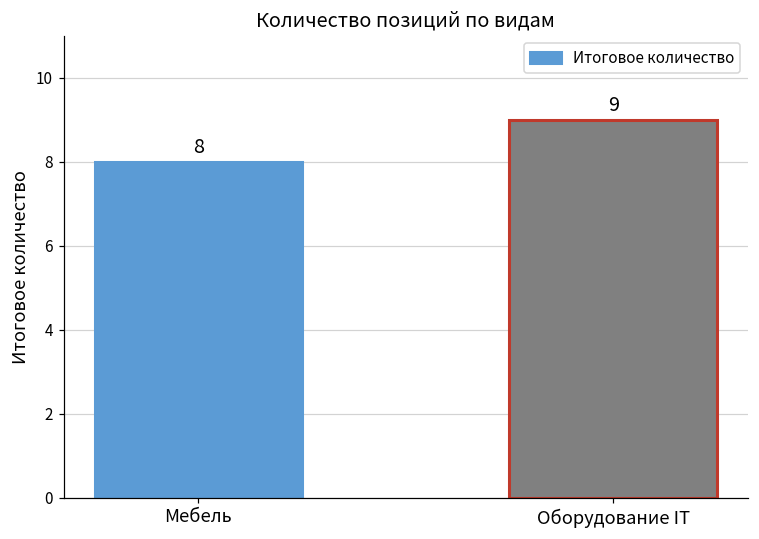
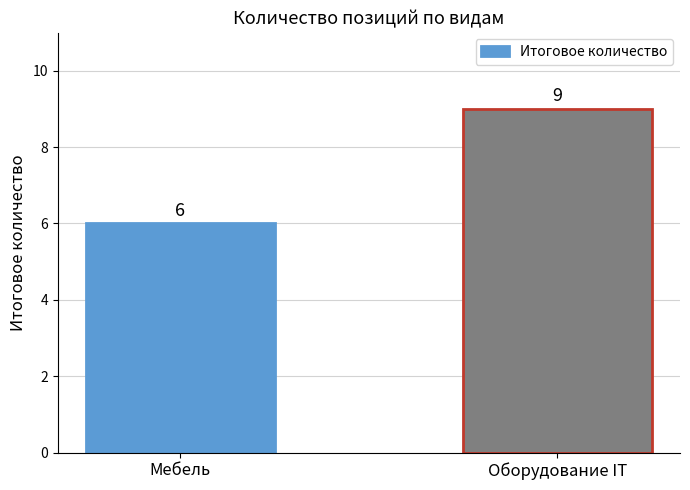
Мебель: 8 -> 6
